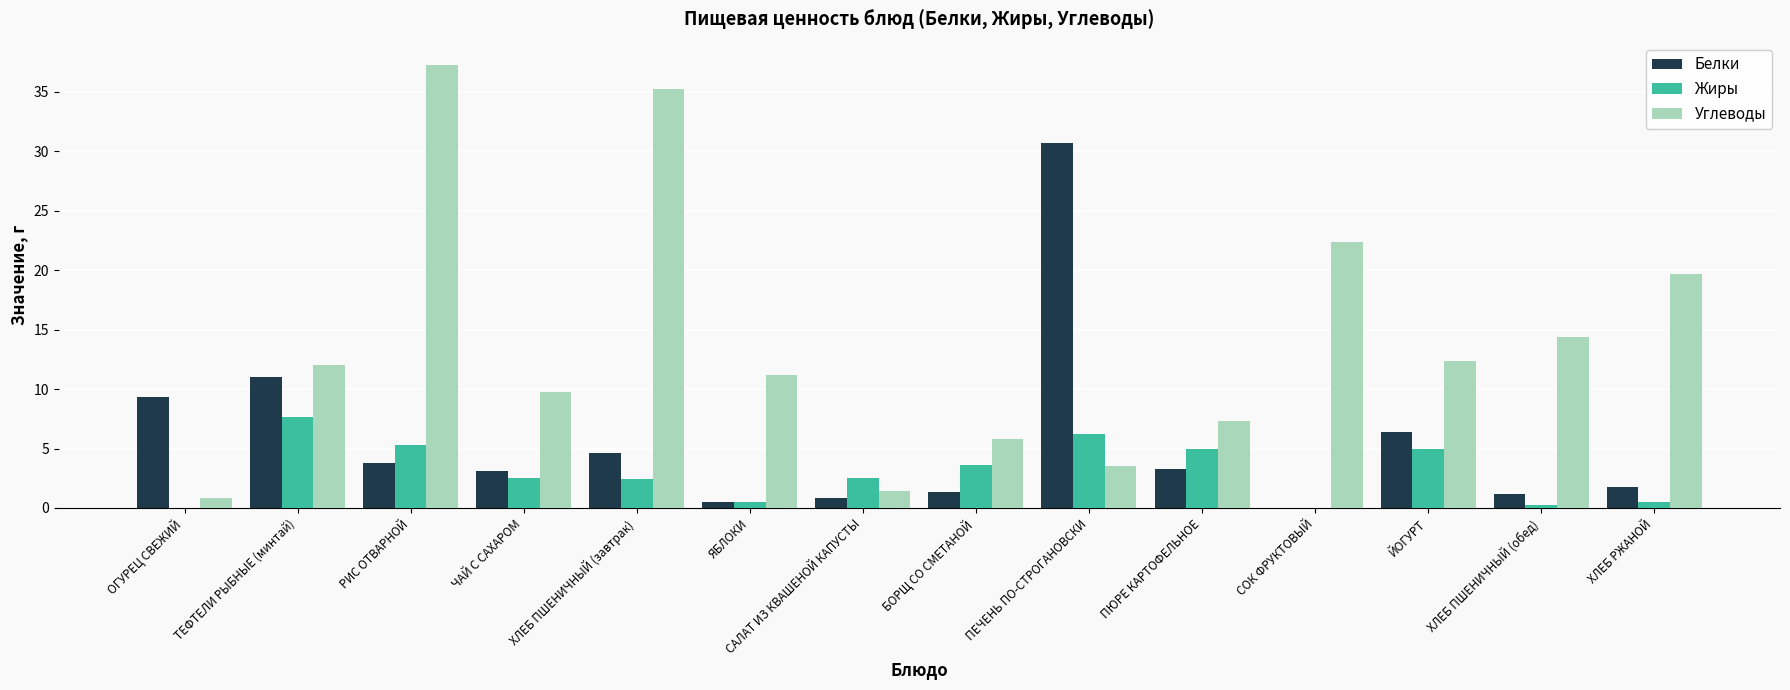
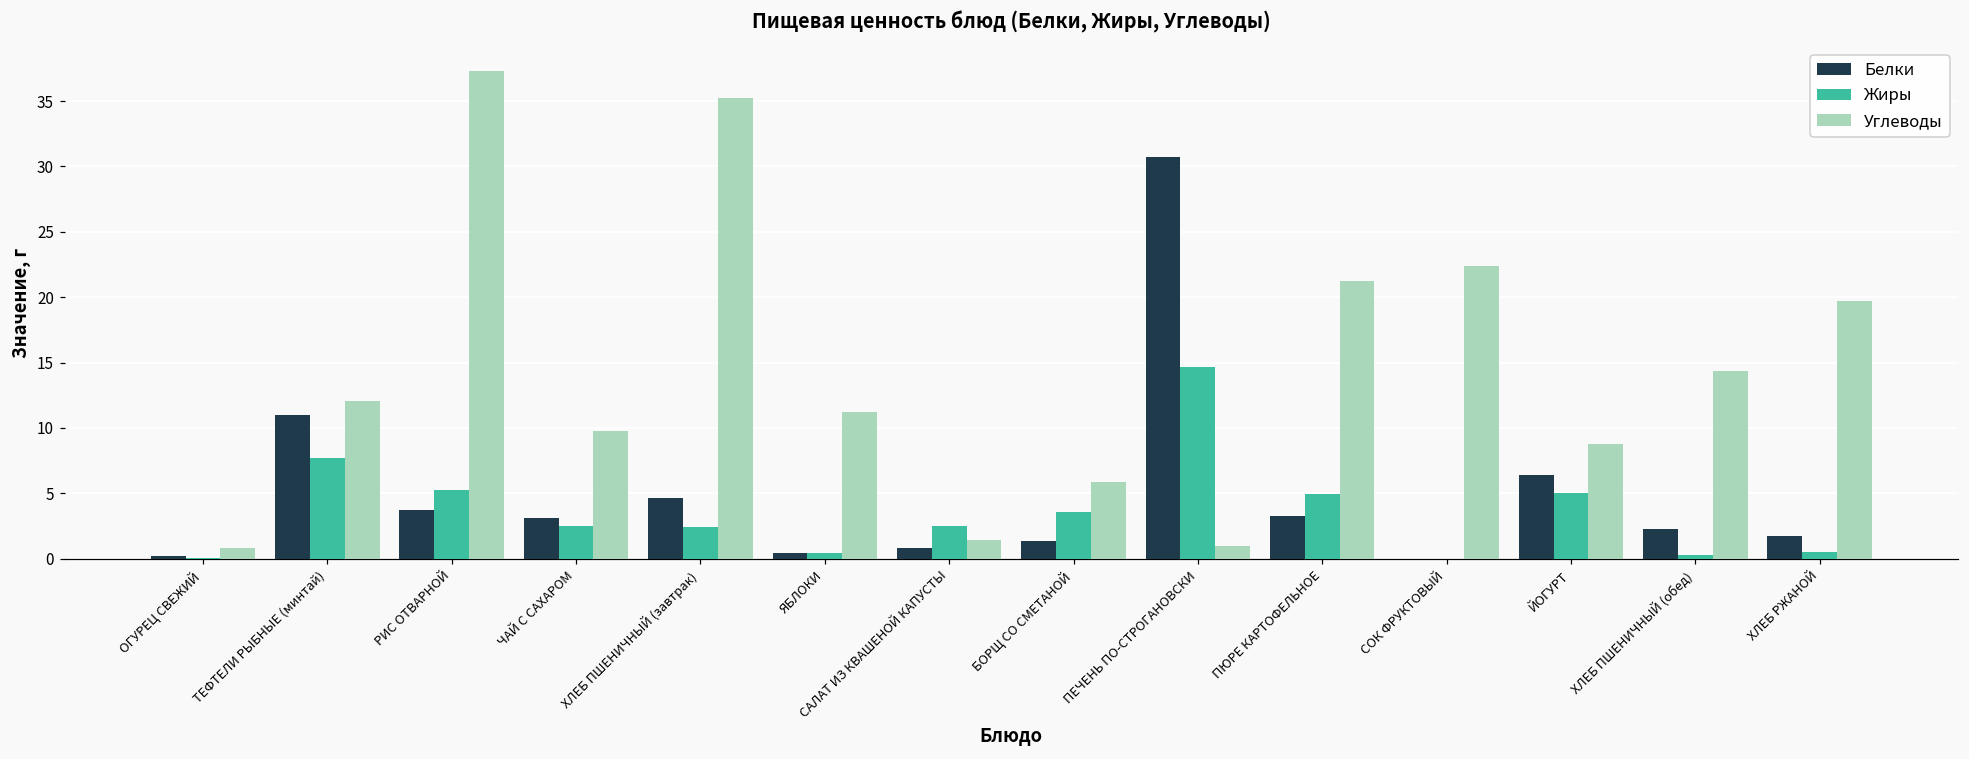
Белки, ОГУРЕЦ СВЕЖИЙ: 9.3 -> 0.2
Жиры, ПЕЧЕНЬ ПО-СТРОГАНОВСКИ: 6.3 -> 14.6
Углеводы, ПЕЧЕНЬ ПО-СТРОГАНОВСКИ: 3.5 -> 1.0
Углеводы, ПЮРЕ КАРТОФЕЛЬНОЕ: 7.3 -> 21.3
Углеводы, ЙОГУРТ: 12.4 -> 8.8
Белки, ХЛЕБ ПШЕНИЧНЫЙ (обед): 1.2 -> 2.3
